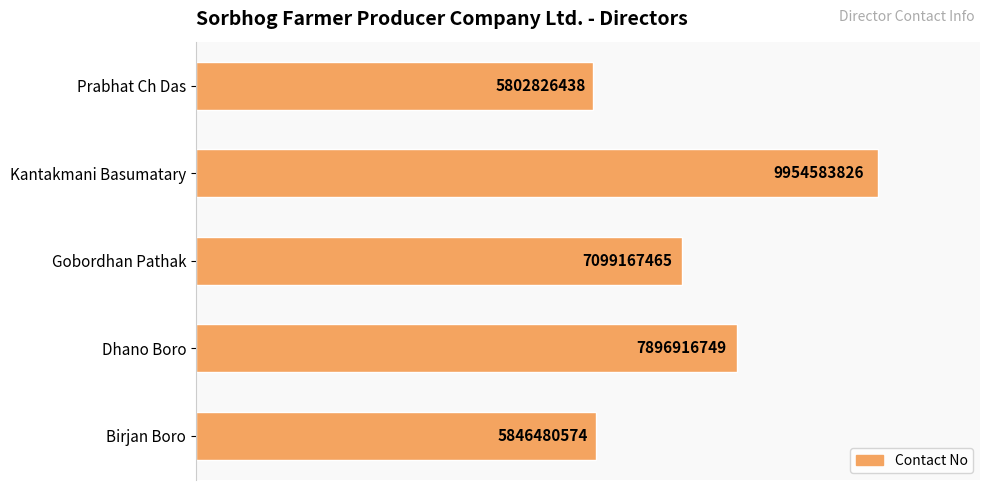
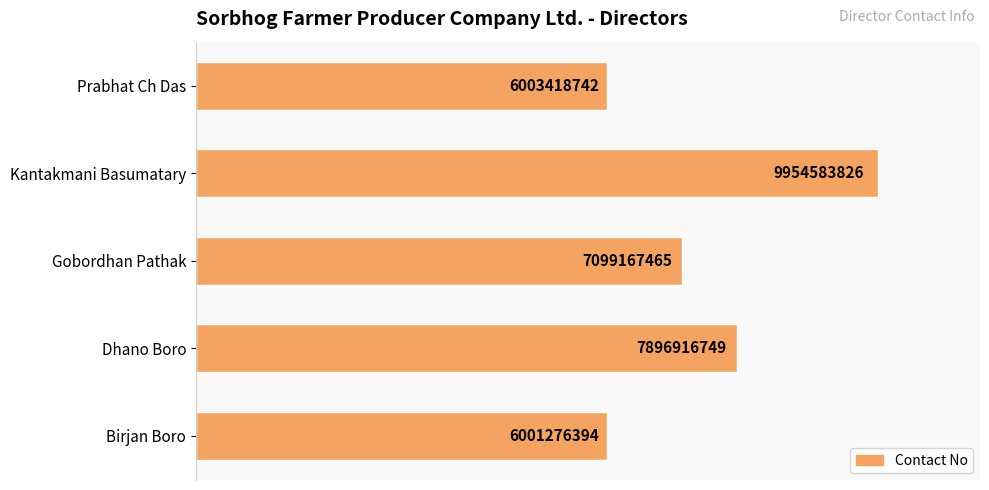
Prabhat Ch Das: 5802826438 -> 6003418742
Birjan Boro: 5846480574 -> 6001276394
